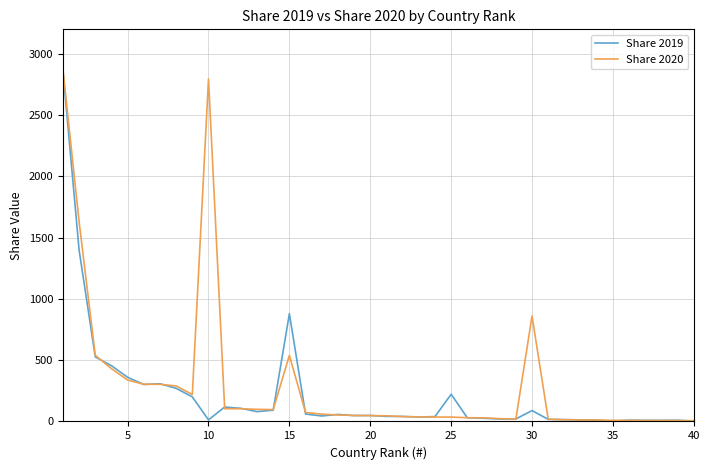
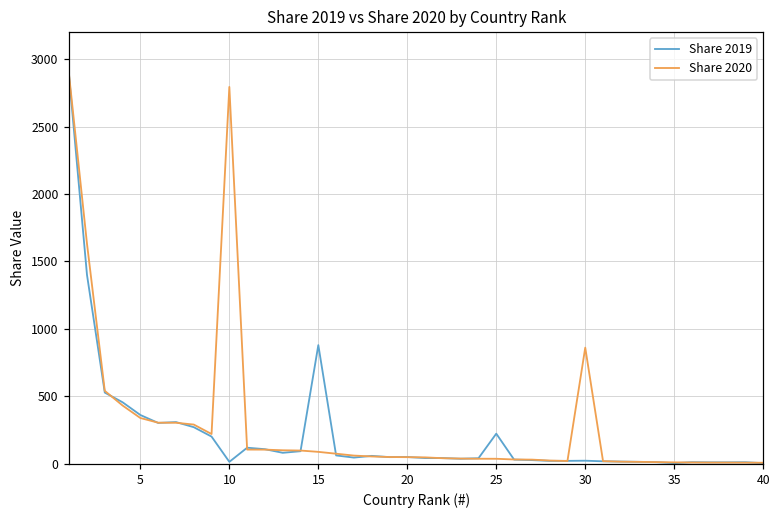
Share 2020, 15: 540 -> 90
Share 2019, 30: 90 -> 20
